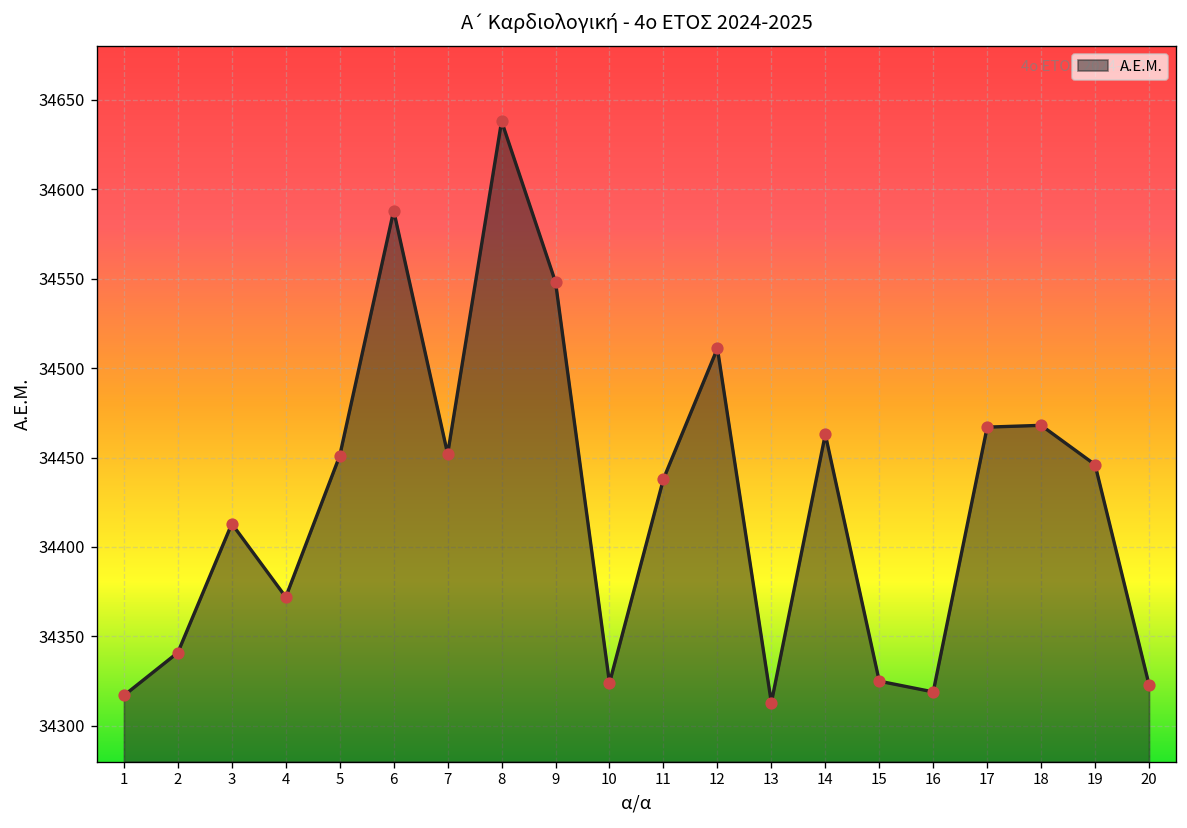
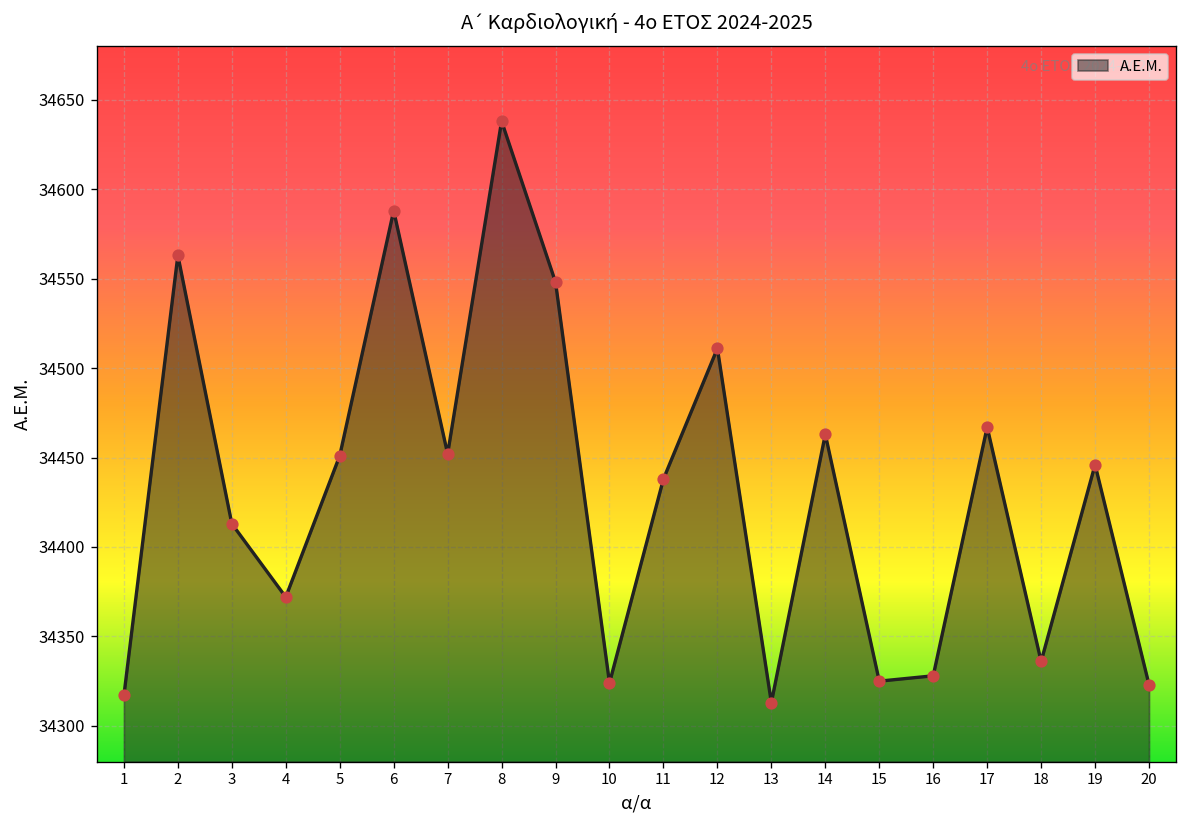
2: 34341 -> 34563
16: 34319 -> 34328
18: 34468 -> 34336
